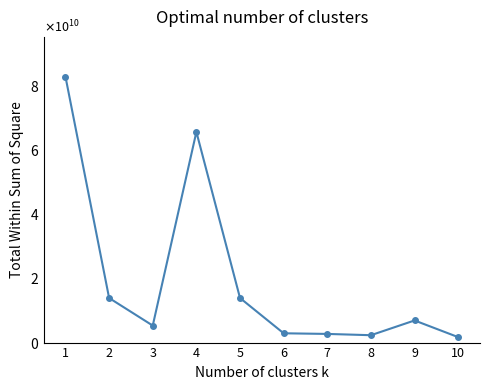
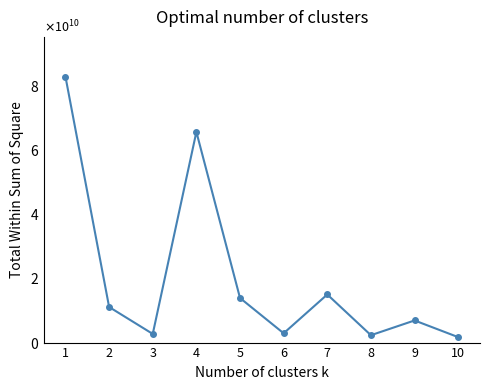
2: 14000000000 -> 11000000000
3: 5000000000 -> 3000000000
7: 3000000000 -> 15000000000
